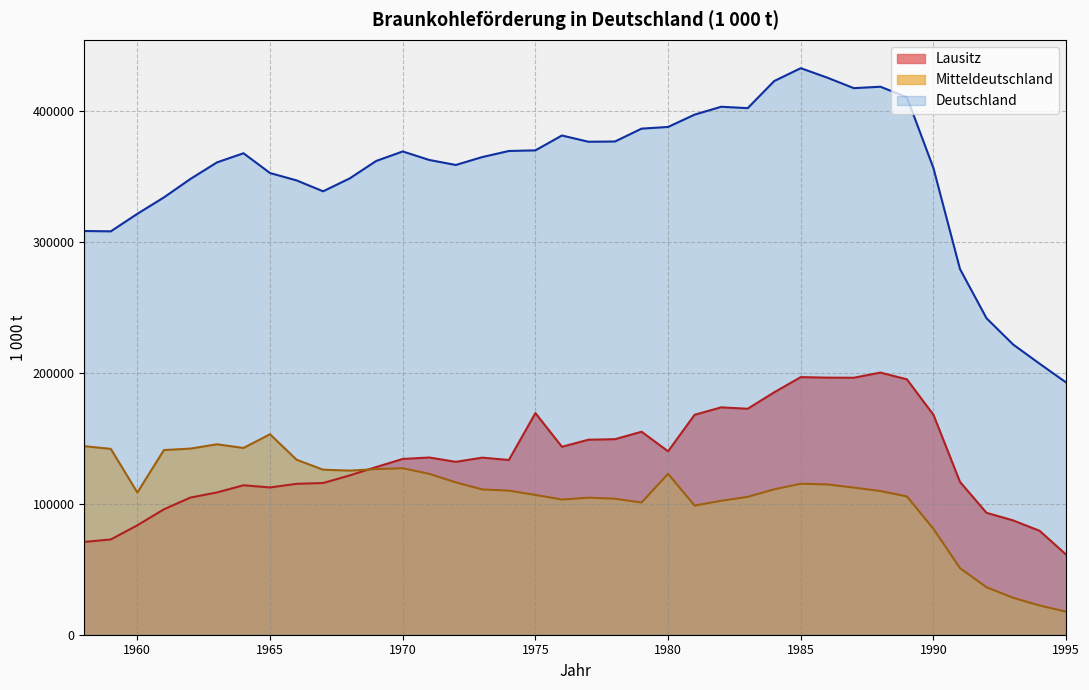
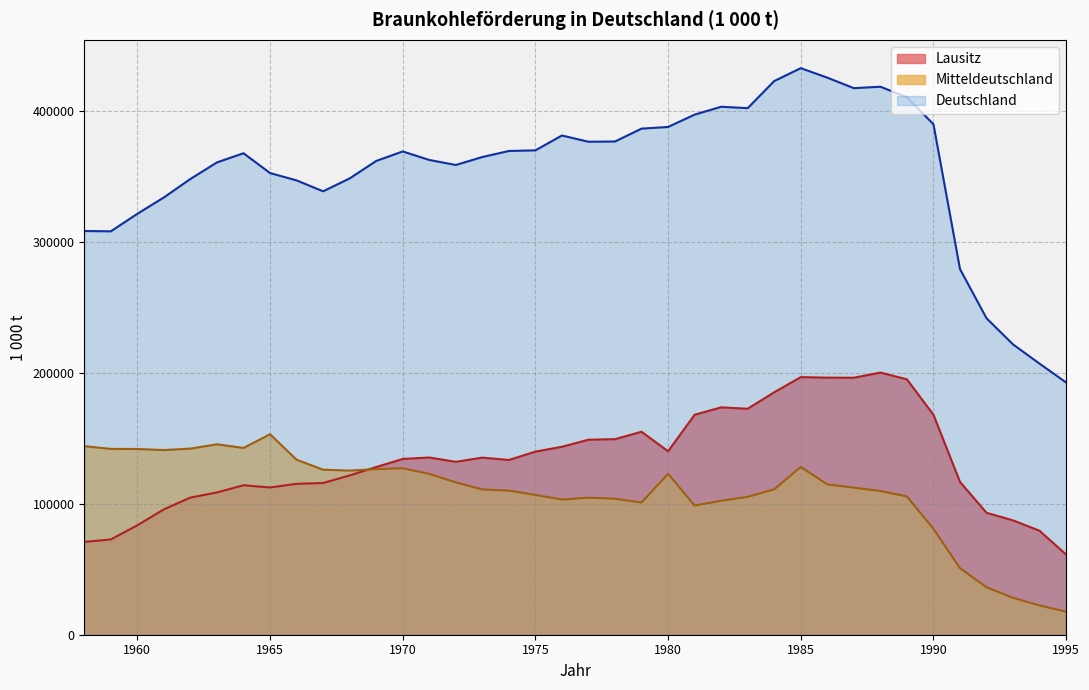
Mitteldeutschland, 1960: 109000 -> 142000
Lausitz, 1975: 169000 -> 140000
Mitteldeutschland, 1985: 115000 -> 128000
Deutschland, 1990: 357000 -> 390000
